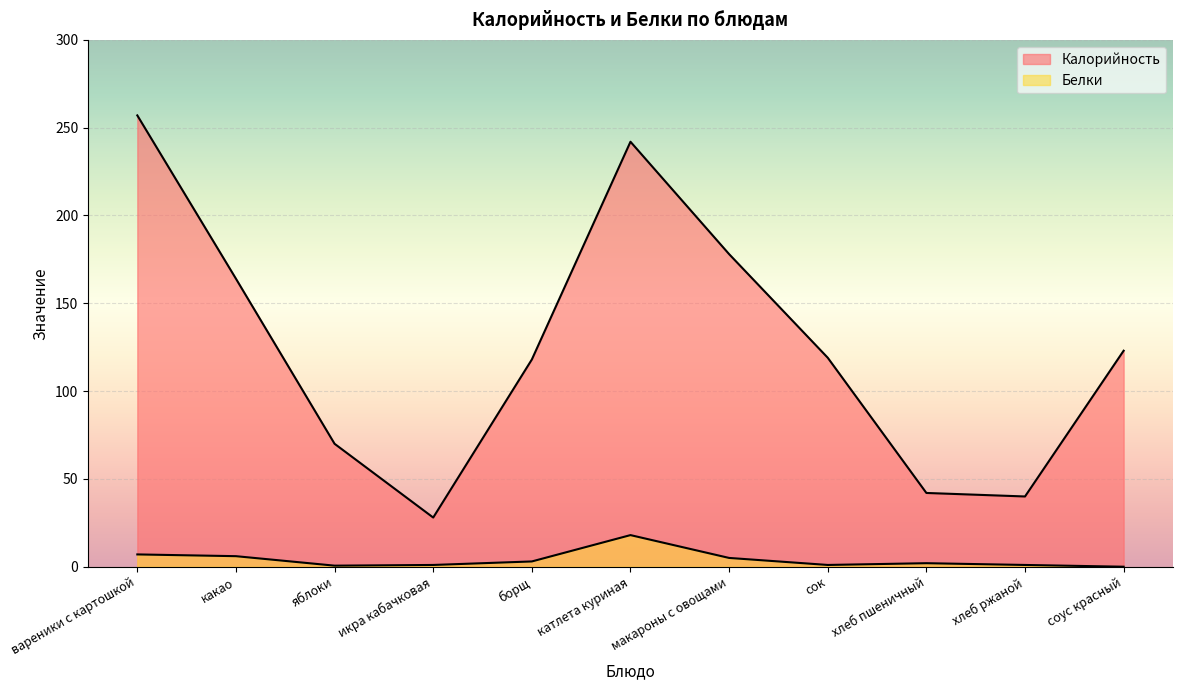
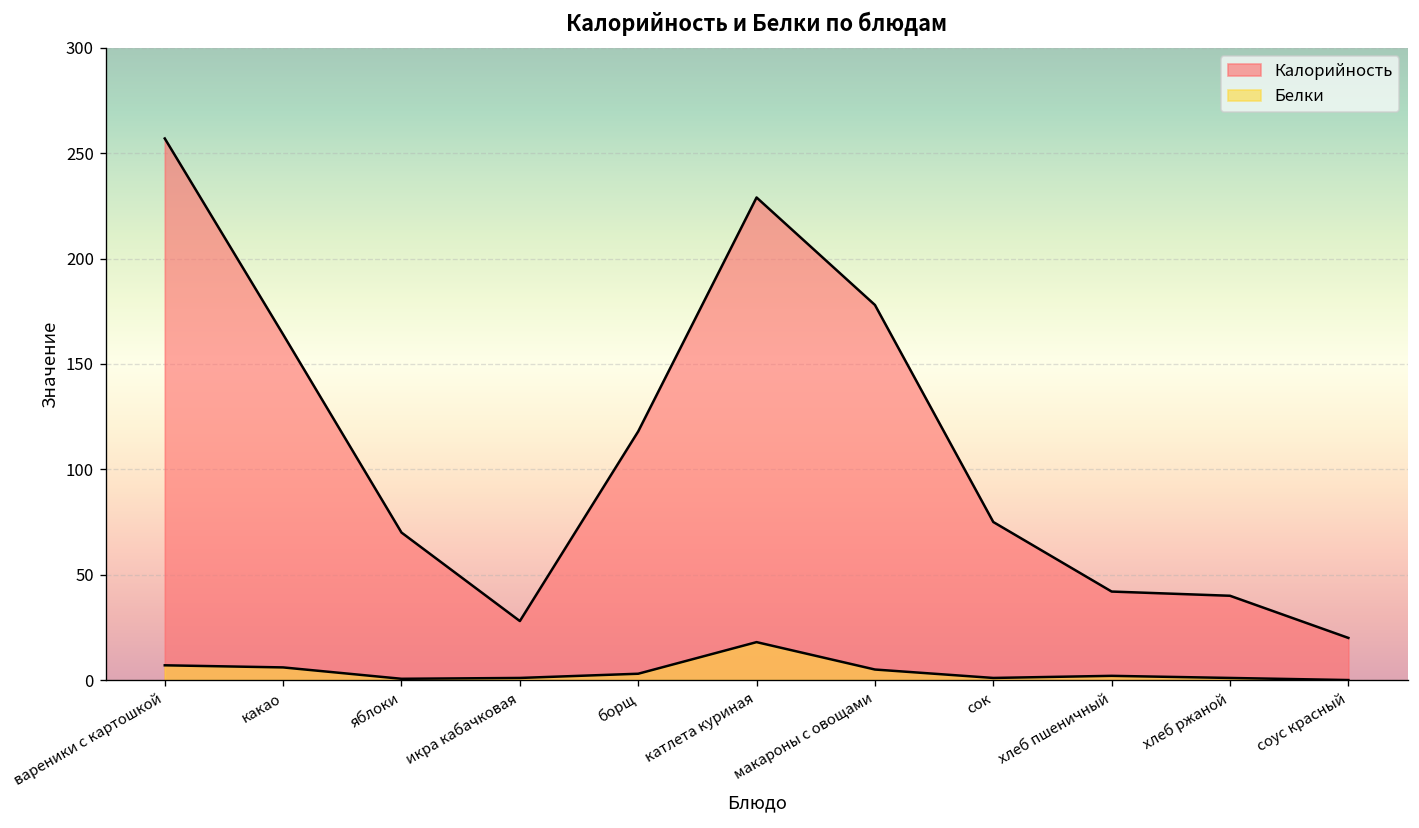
Калорийность, катлета куриная: 242 -> 229
Калорийность, сок: 119 -> 75
Калорийность, соус красный: 123 -> 20
